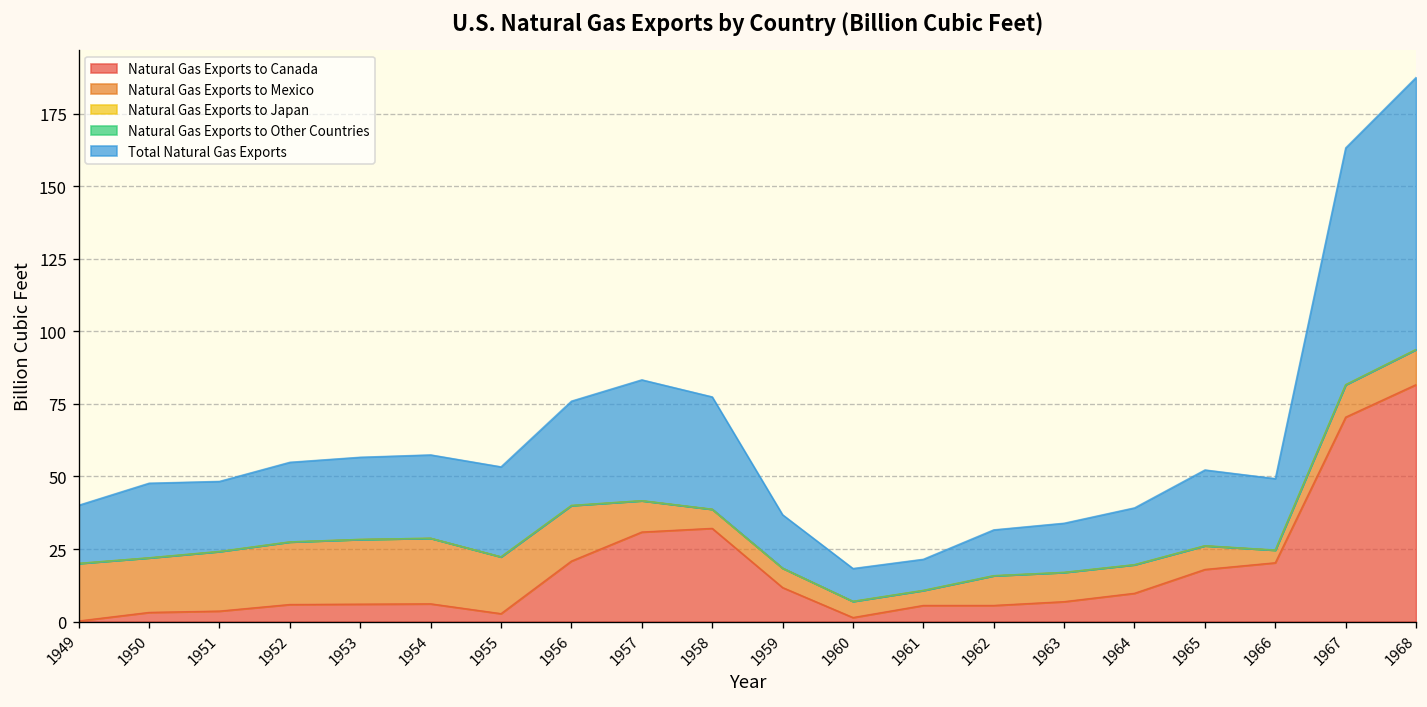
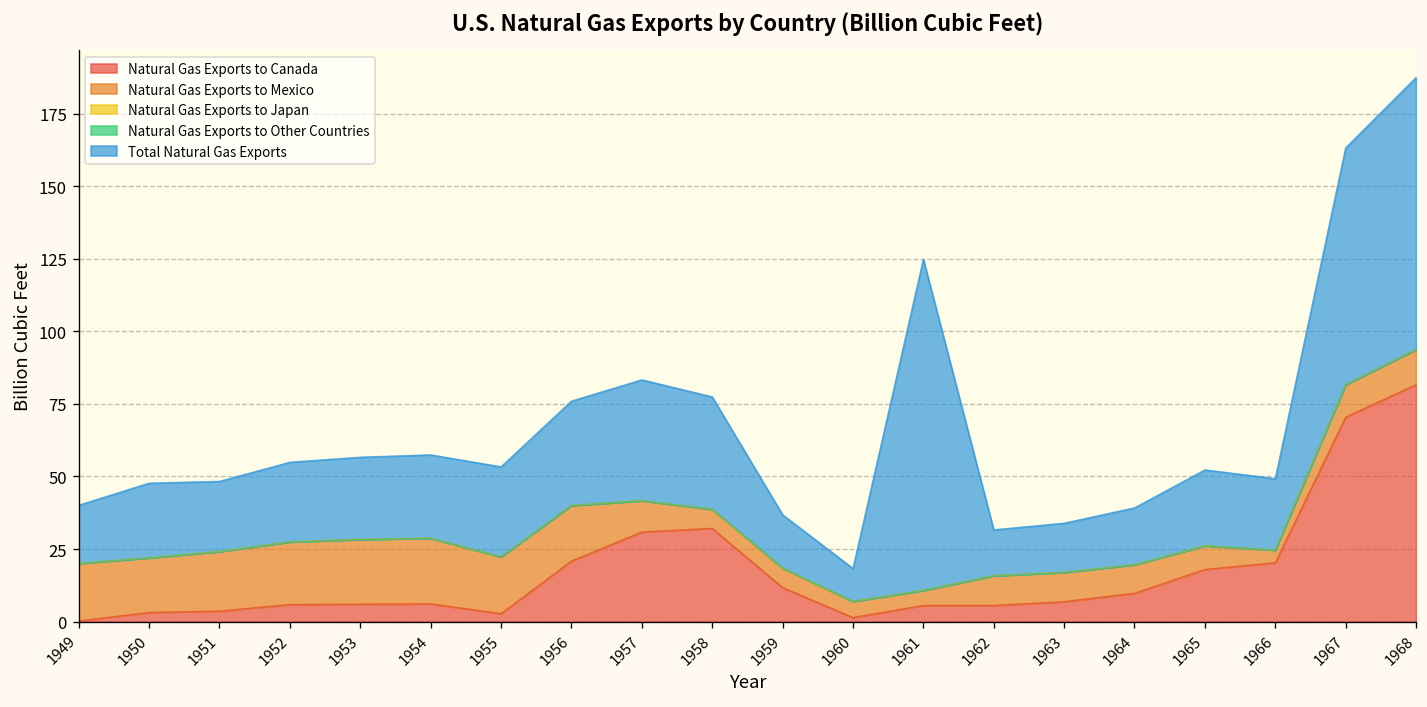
Total Natural Gas Exports, 1961: 11 -> 114
